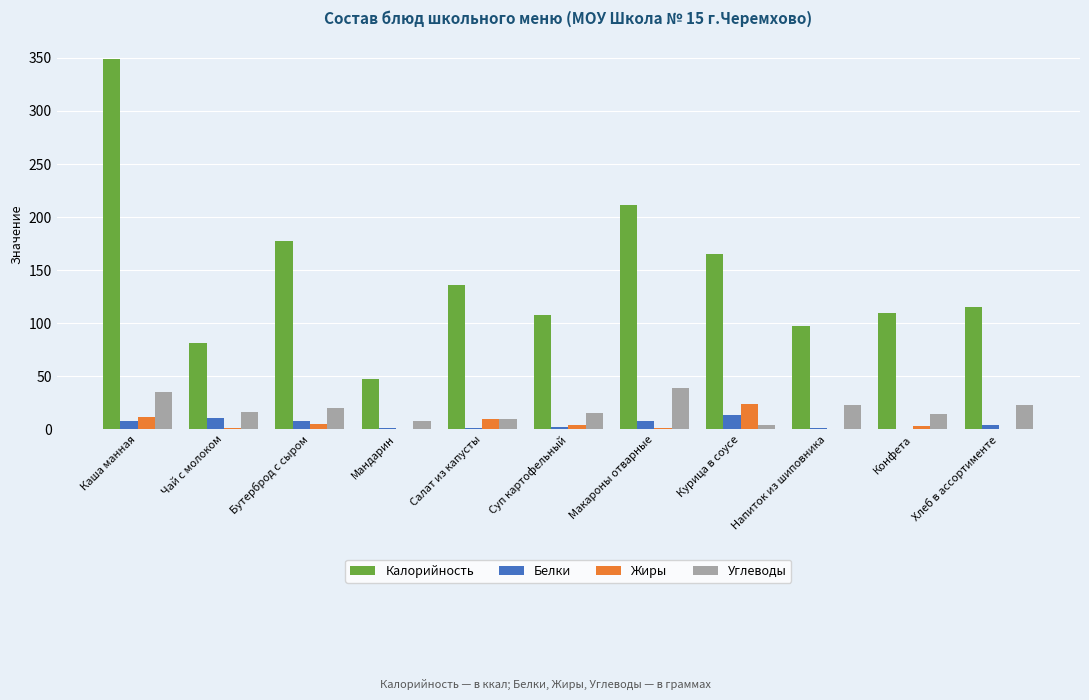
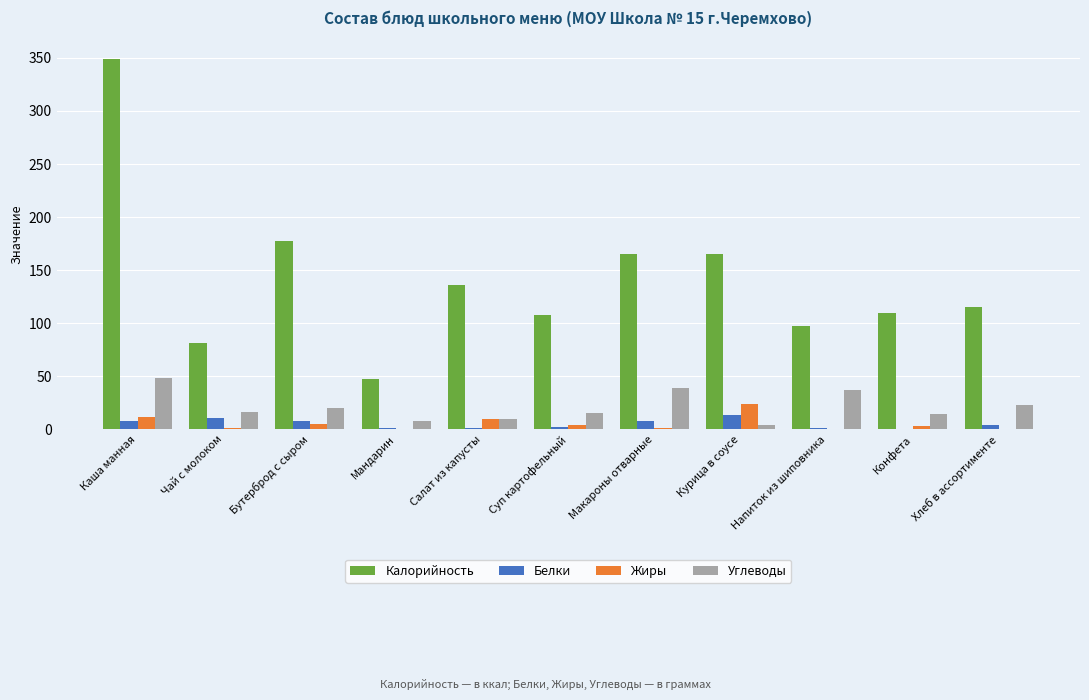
Углеводы, Каша манная: 36 -> 48
Калорийность, Макароны отварные: 211 -> 166
Углеводы, Напиток из шиповника: 23 -> 37
